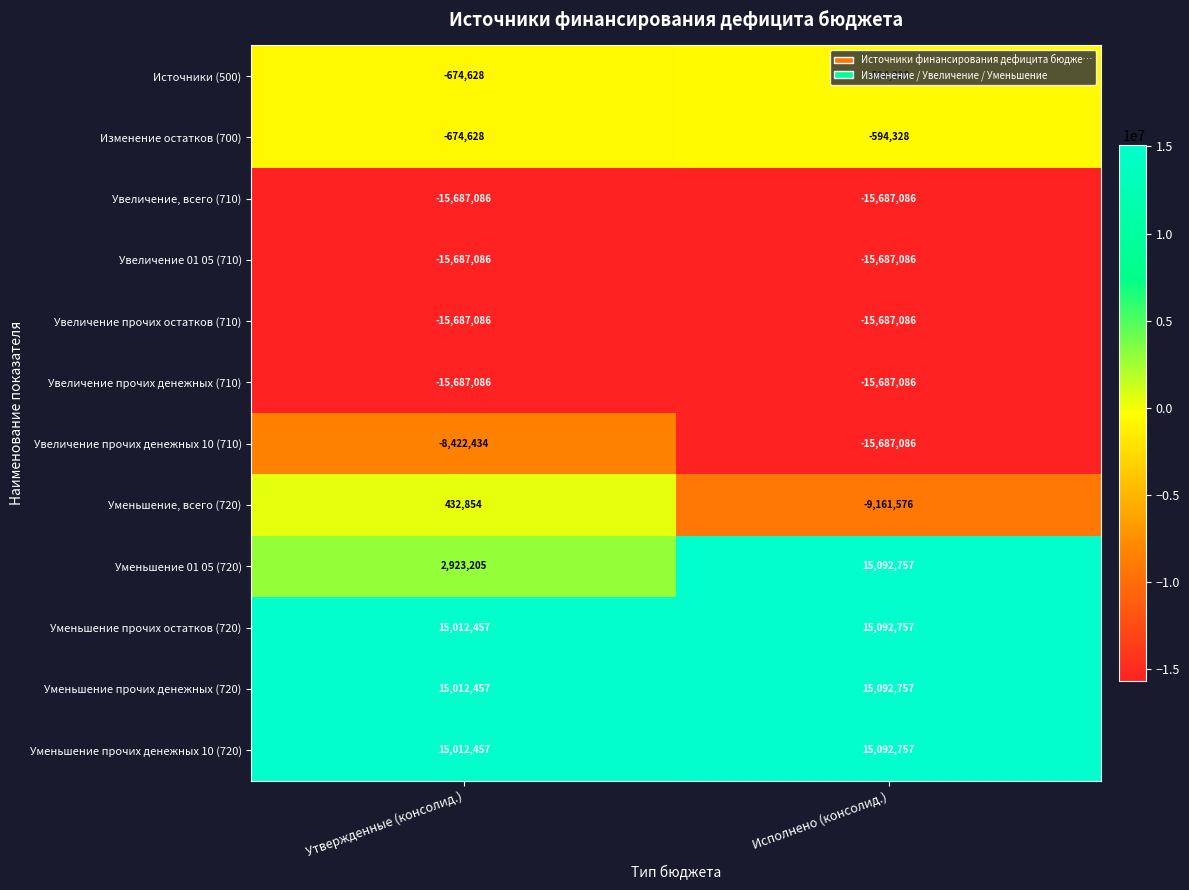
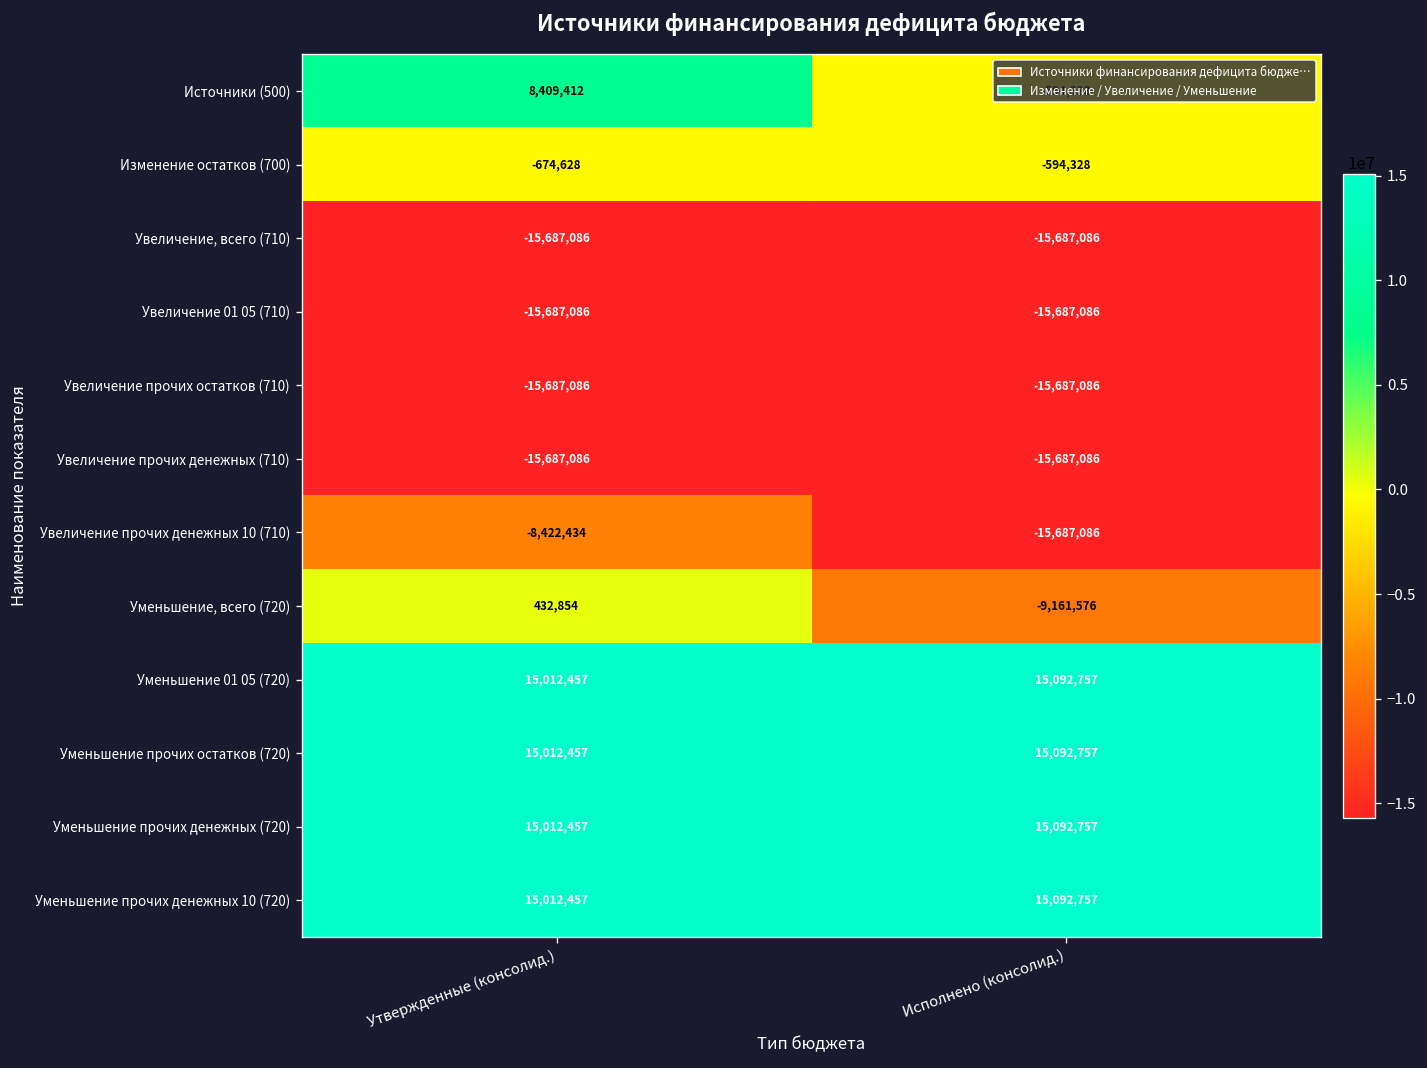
Источники (500), Утвержденные (консолид.): -674,628 -> 8,409,412
Уменьшение 01 05 (720), Утвержденные (консолид.): 2,923,205 -> 15,012,457
